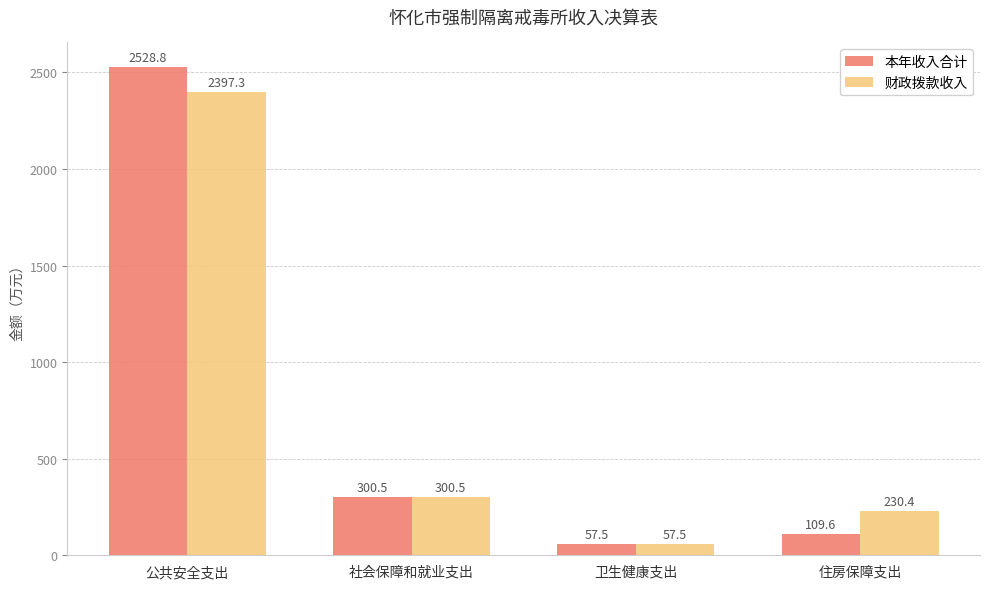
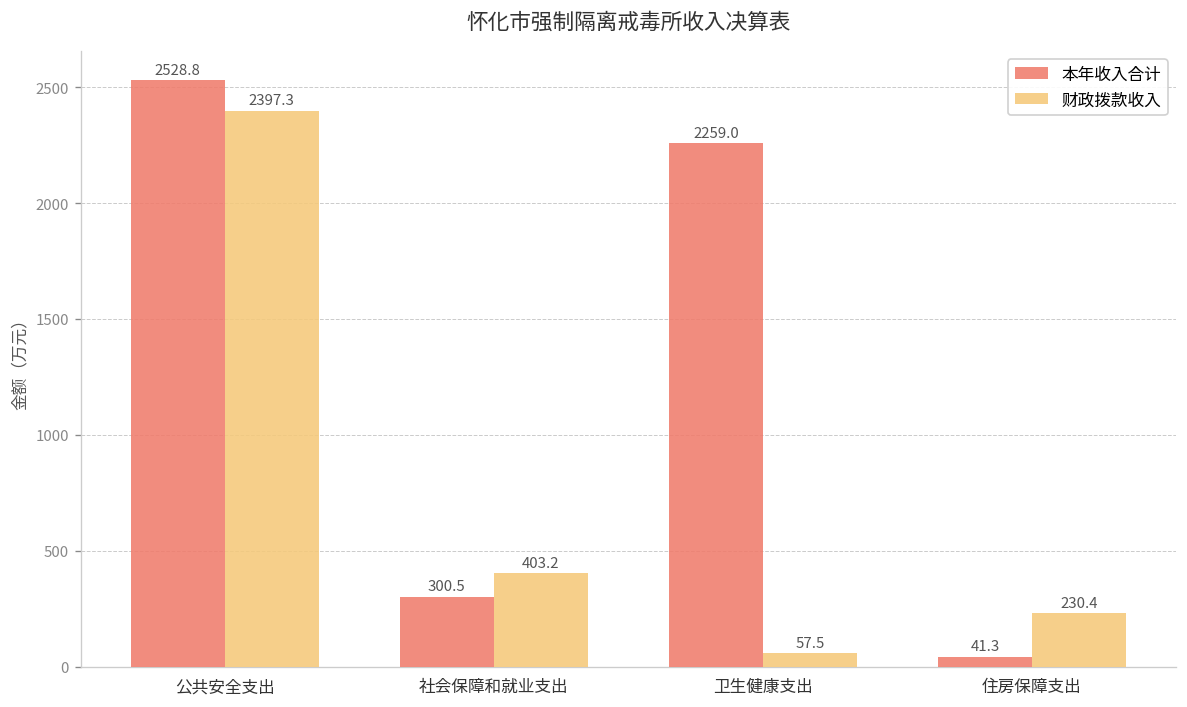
财政拨款收入, 社会保障和就业支出: 300.5 -> 403.2
本年收入合计, 卫生健康支出: 57.5 -> 2259.0
本年收入合计, 住房保障支出: 109.6 -> 41.3
